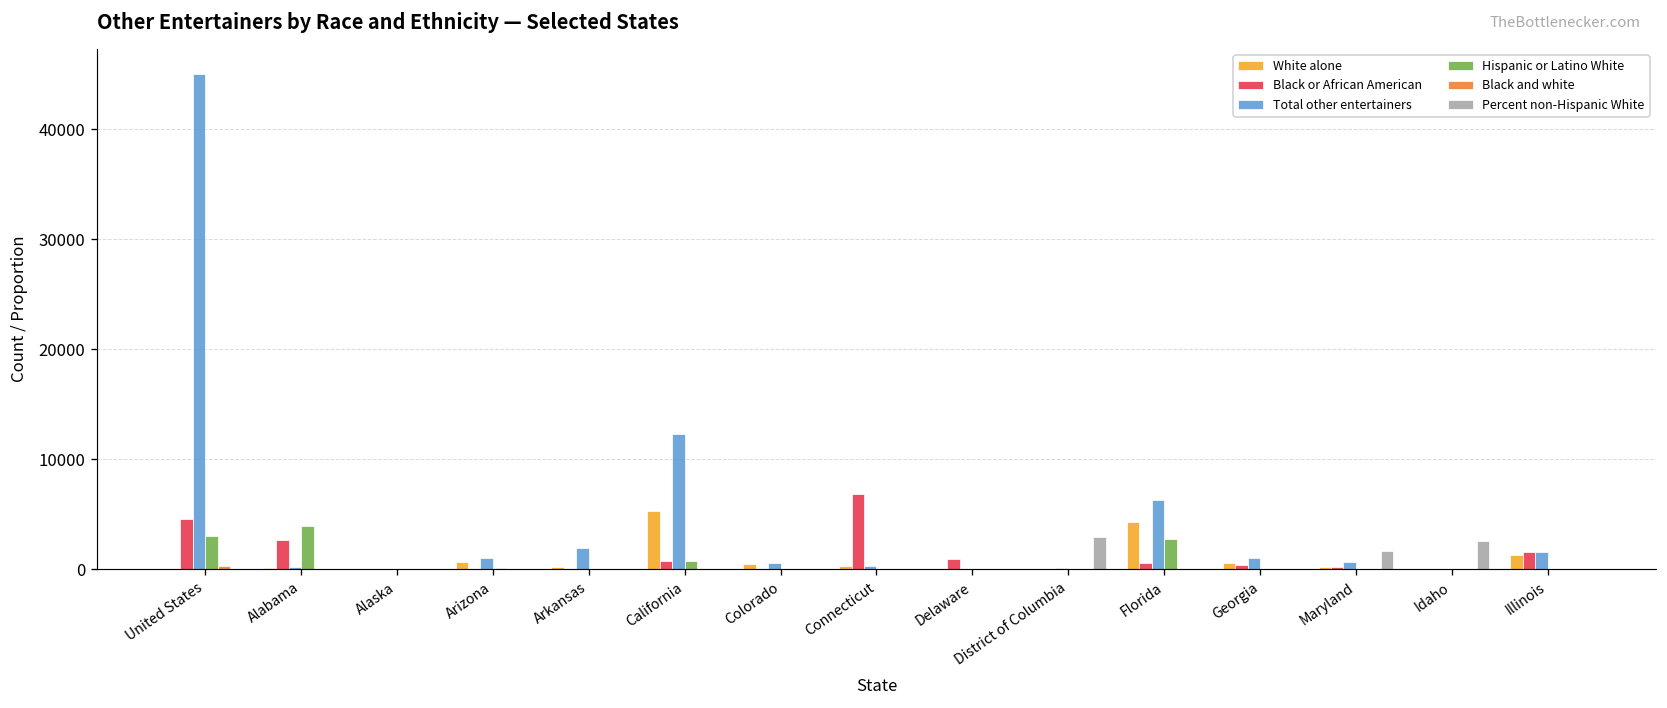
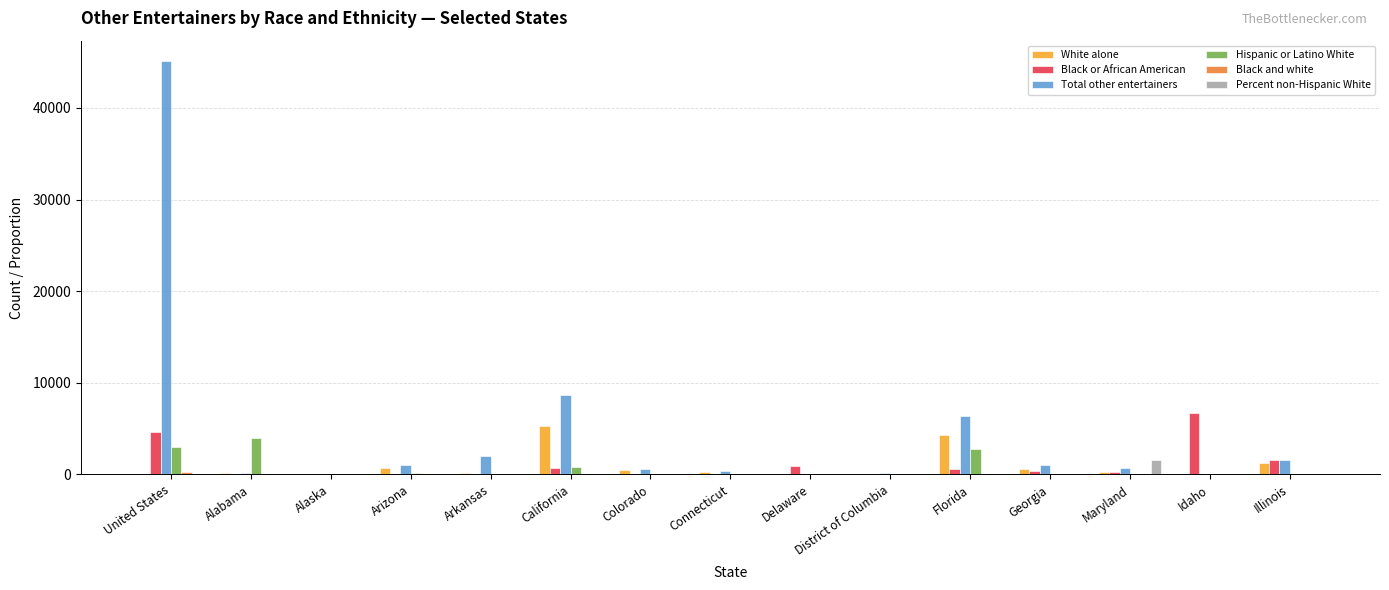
Black or African American, Alabama: 3000 -> 0
Total other entertainers, California: 12000 -> 9000
Black or African American, Connecticut: 7000 -> 0
Percent non-Hispanic White, District of Columbia: 3000 -> 0
Black or African American, Idaho: 0 -> 7000
Percent non-Hispanic White, Idaho: 3000 -> 0
